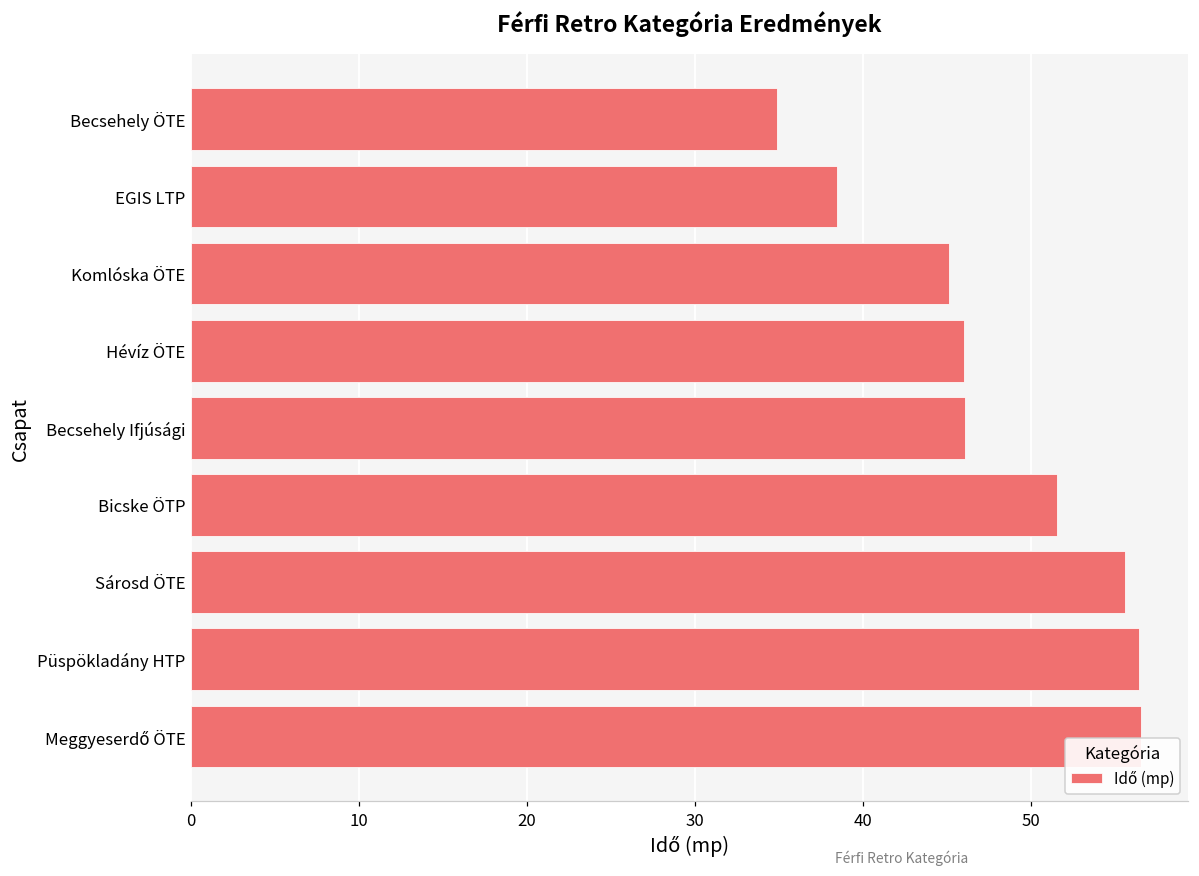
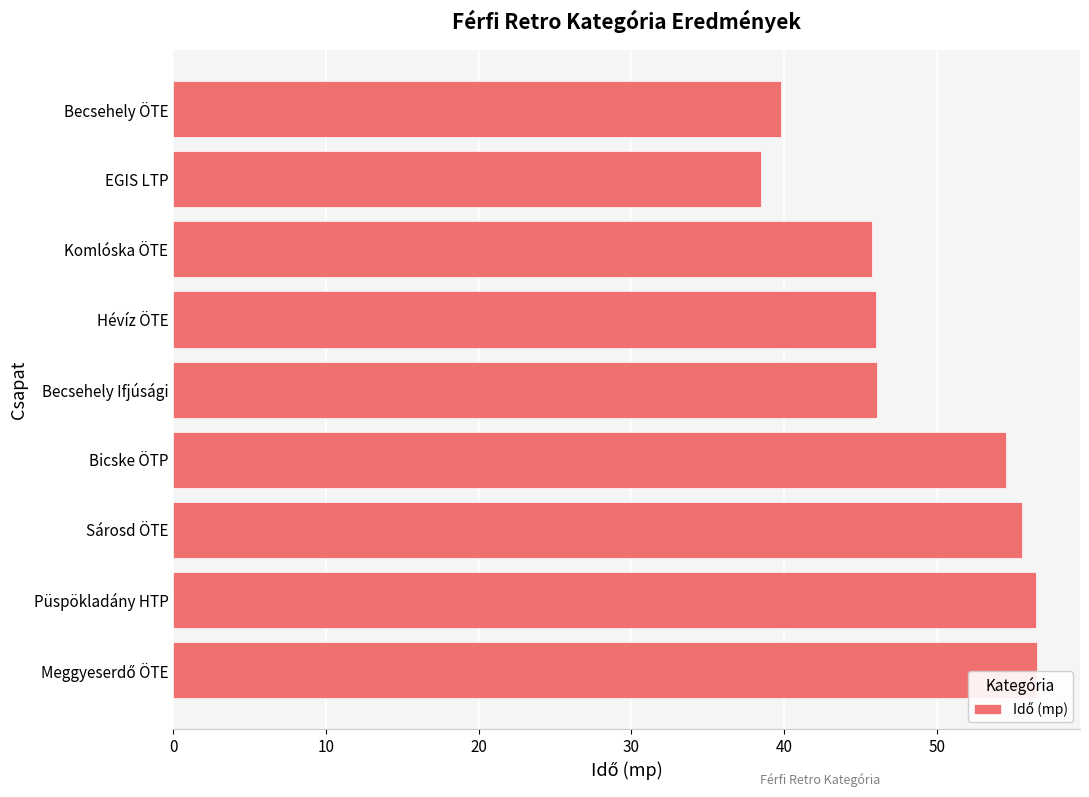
Becsehely ÖTE: 34.9 -> 39.8
Komlóska ÖTE: 45.2 -> 45.8
Bicske ÖTP: 51.6 -> 54.5
